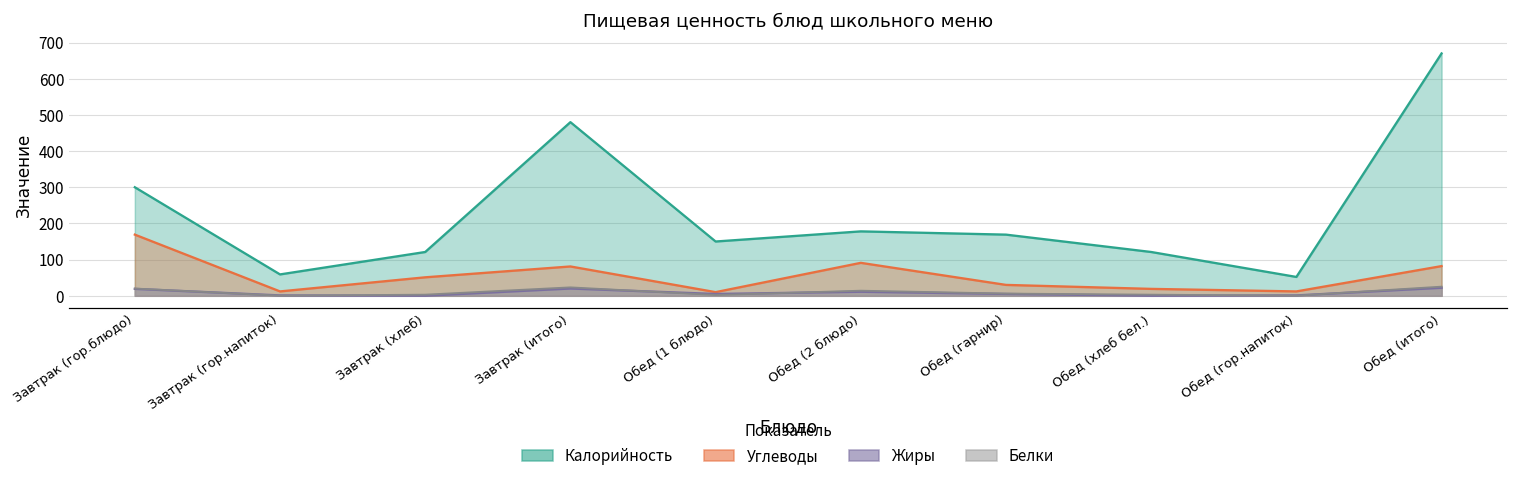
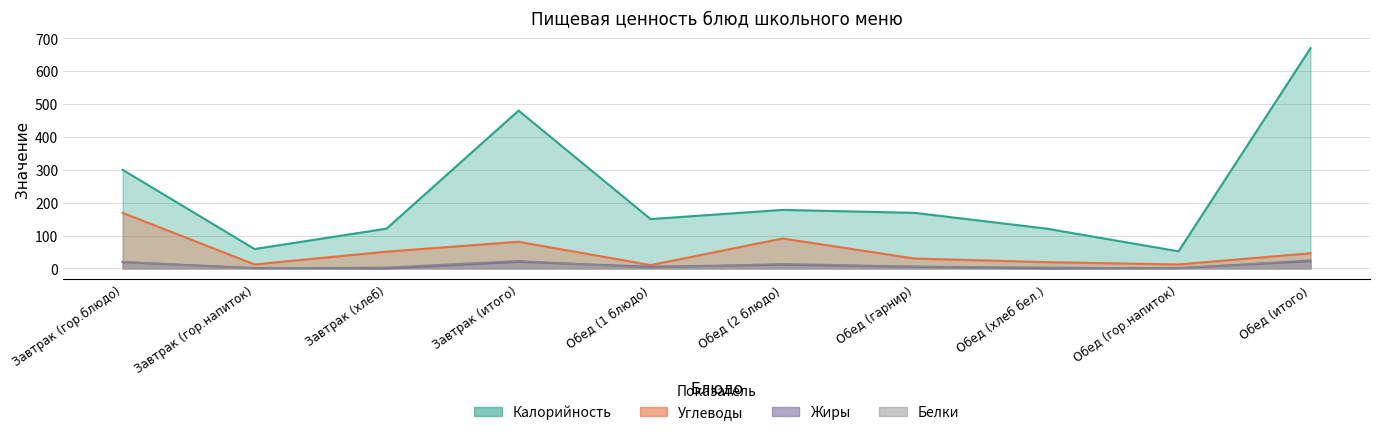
Углеводы, Обед (итого): 80 -> 50
